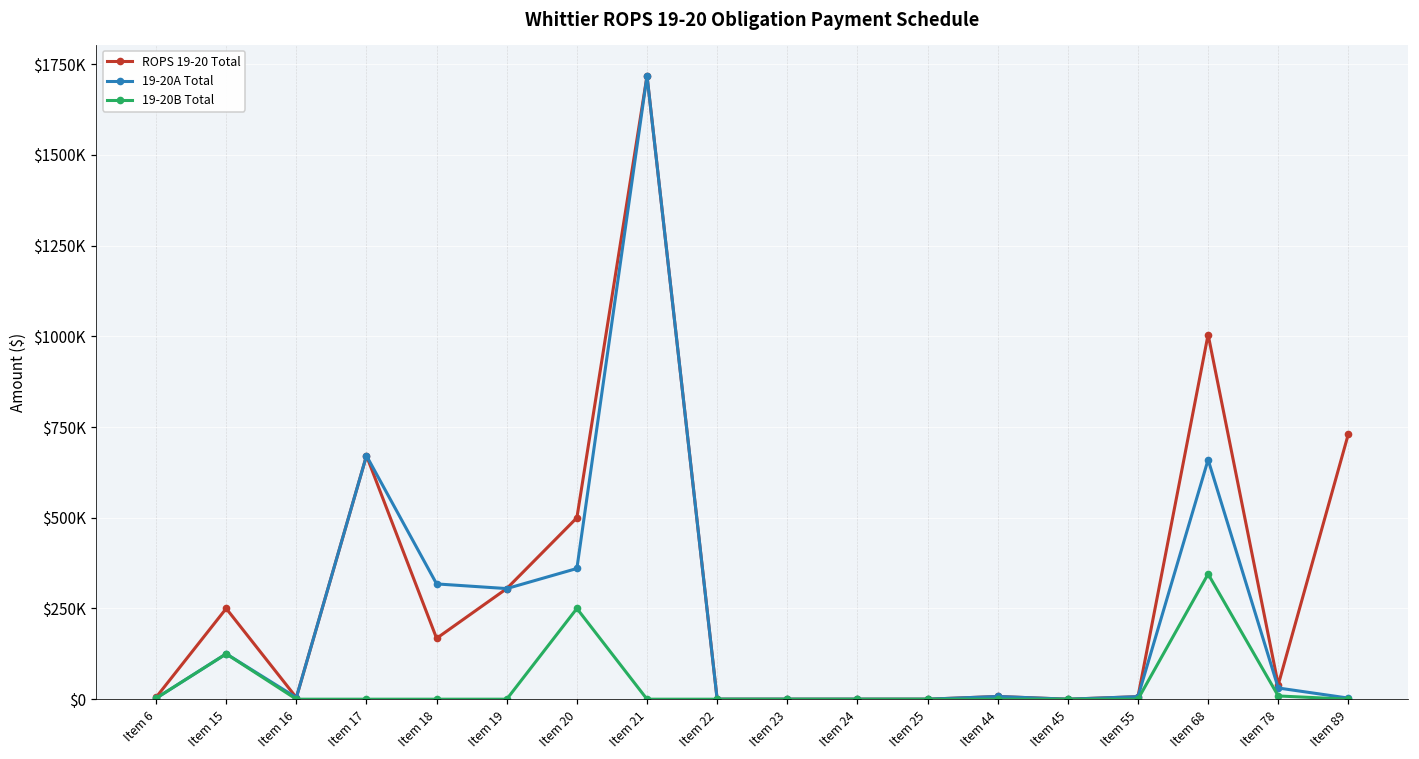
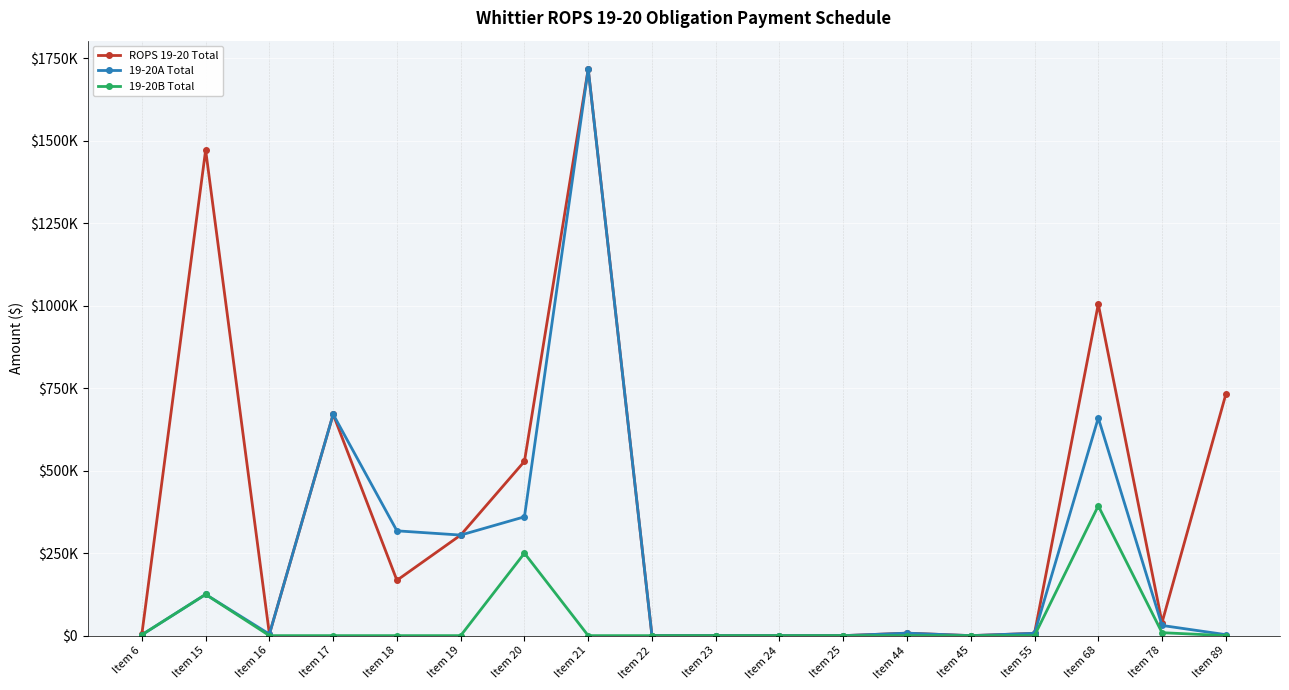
ROPS 19-20 Total, Item 15: $250000 -> $1470000
ROPS 19-20 Total, Item 20: $500000 -> $530000
19-20B Total, Item 68: $350000 -> $390000
